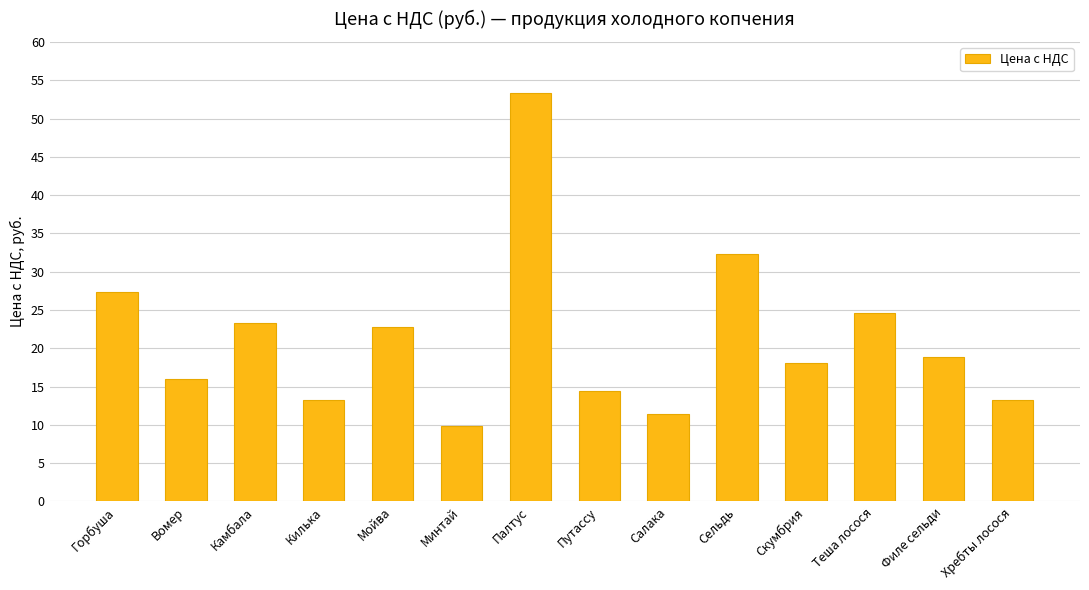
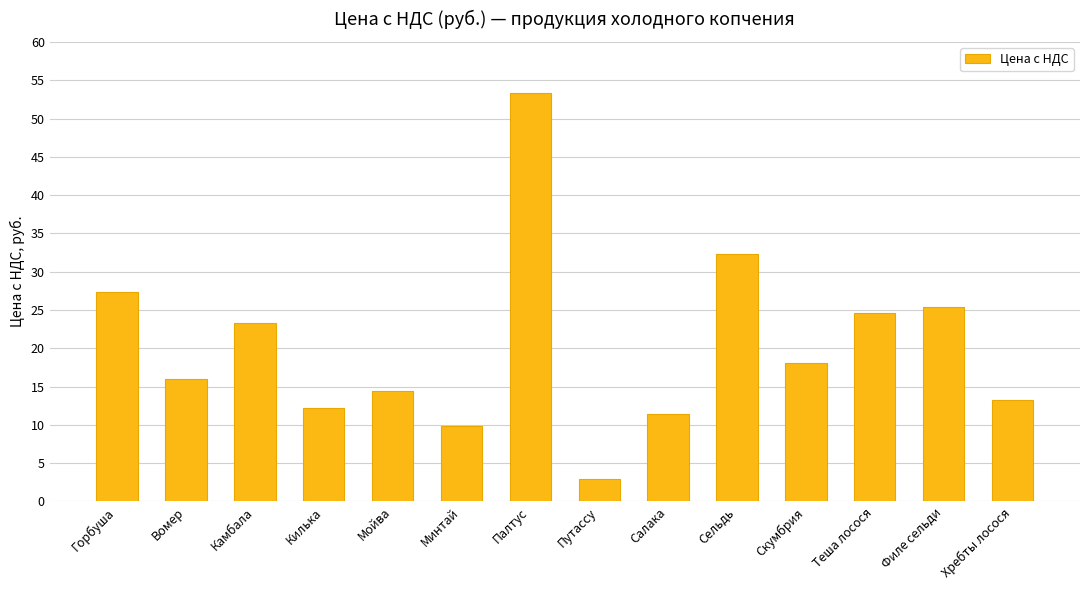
Килька: 13 -> 12
Мойва: 23 -> 14
Путассу: 14 -> 3
Филе сельди: 19 -> 25
